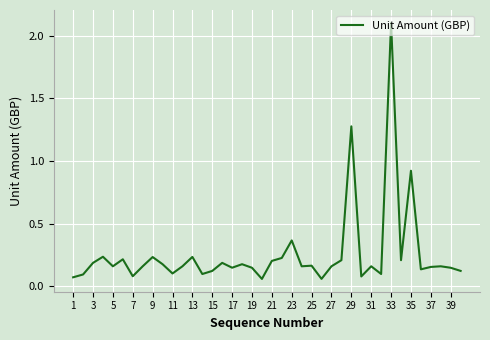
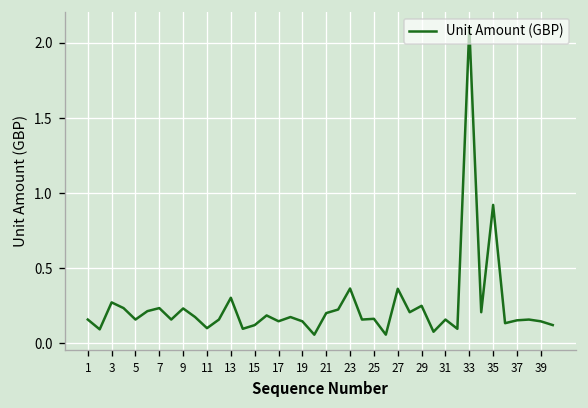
1: 0.07 -> 0.16
3: 0.19 -> 0.27
7: 0.08 -> 0.23
13: 0.23 -> 0.30
27: 0.16 -> 0.36
29: 1.28 -> 0.25
